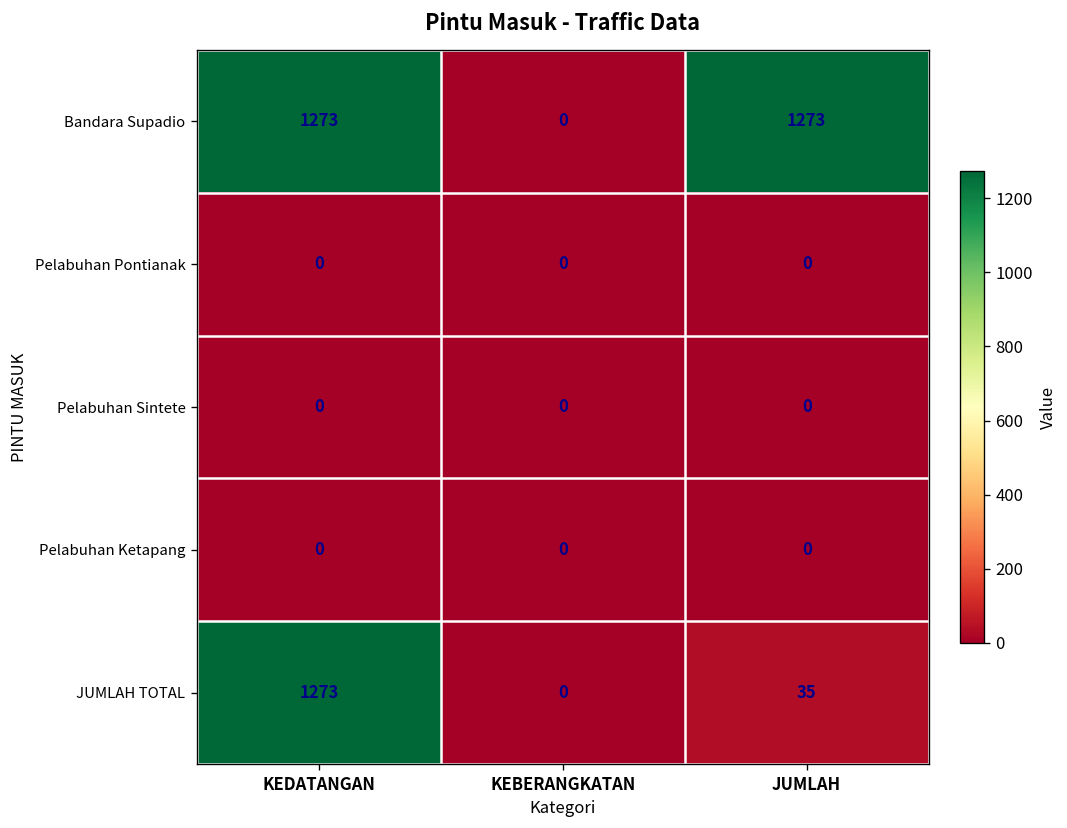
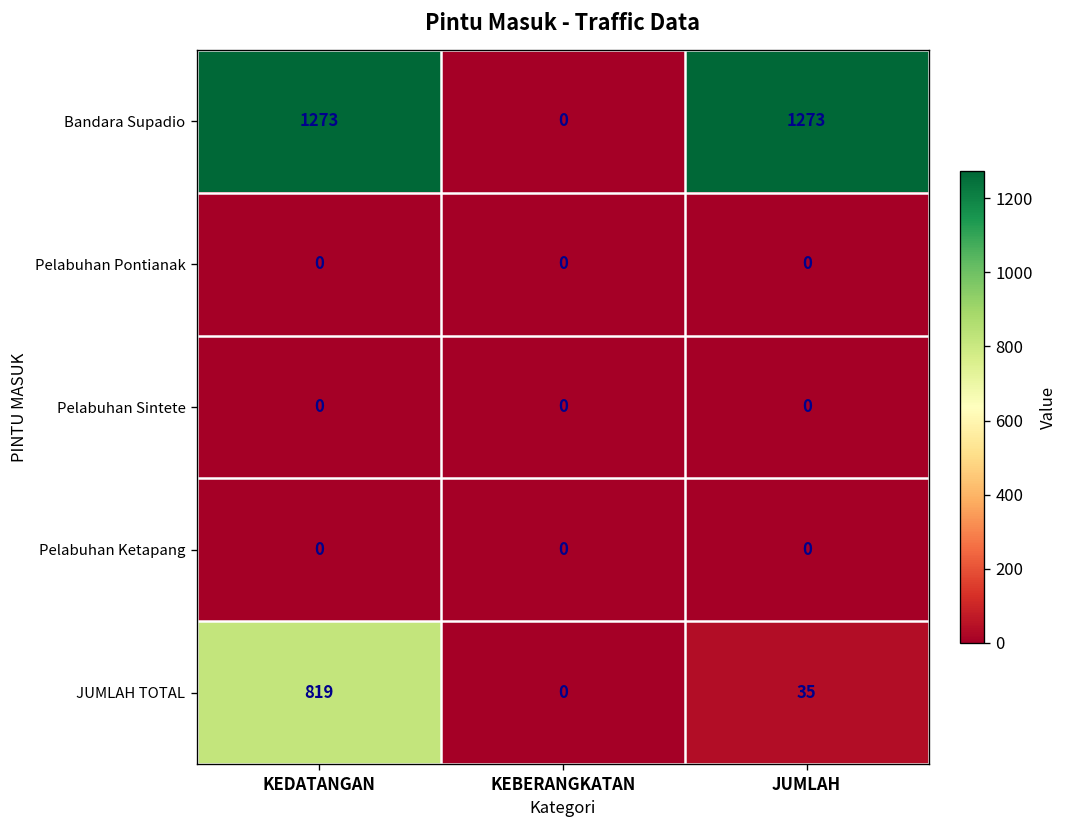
JUMLAH TOTAL, KEDATANGAN: 1273 -> 819
